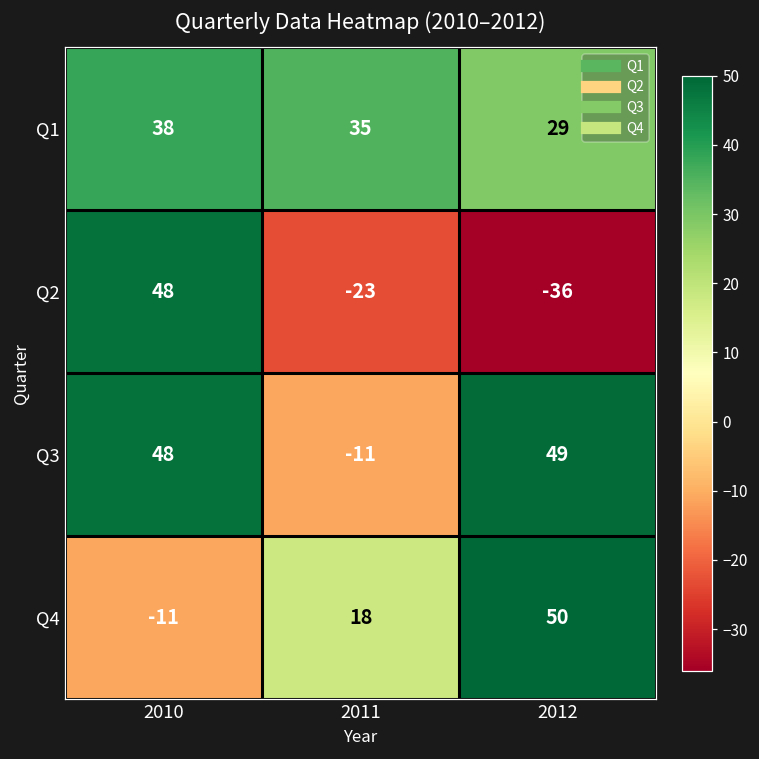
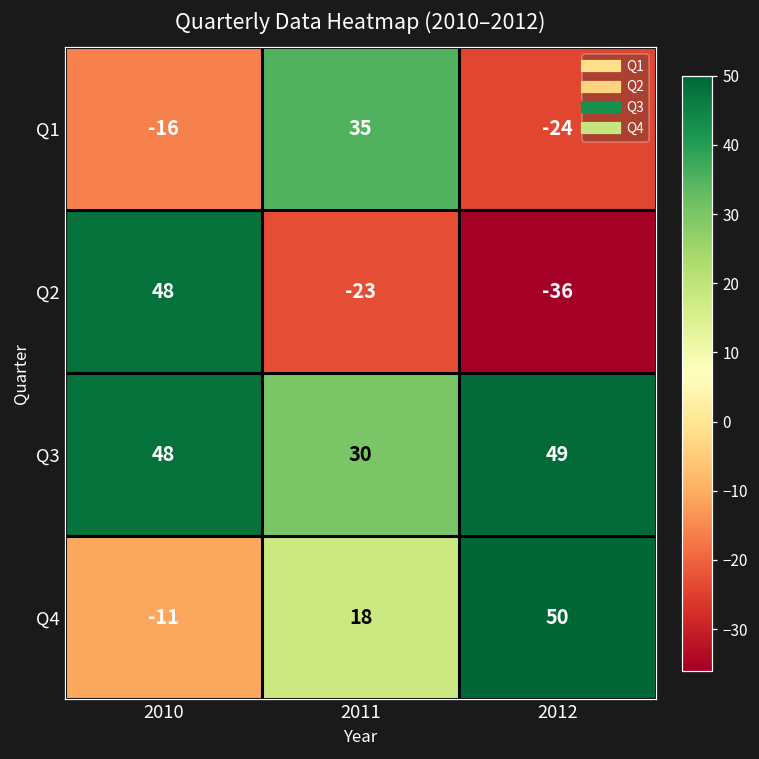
Q1, 2010: 38 -> -16
Q1, 2012: 29 -> -24
Q3, 2011: -11 -> 30
